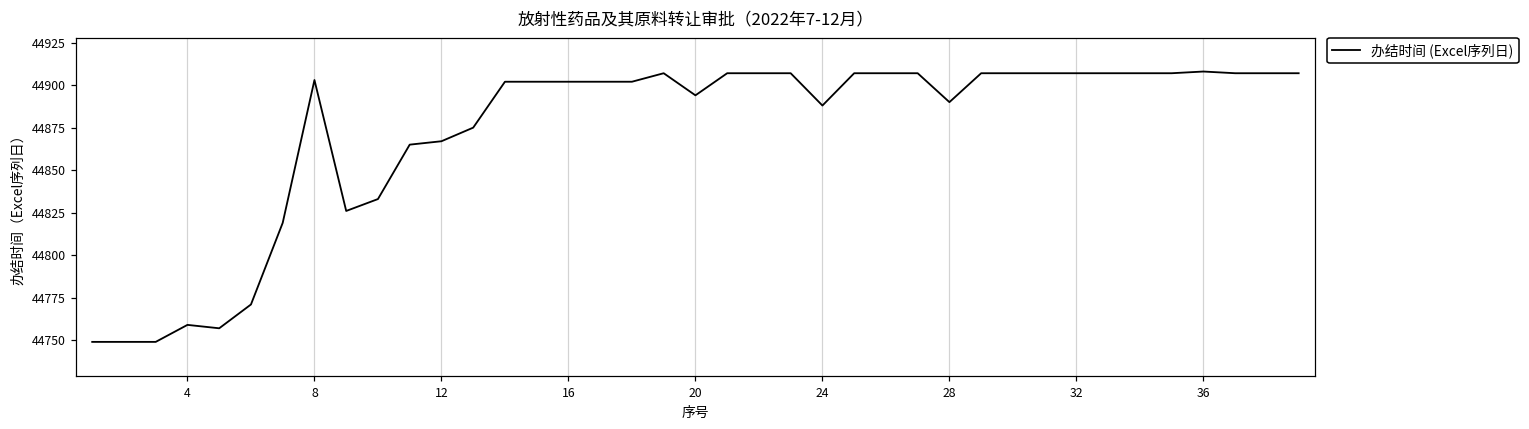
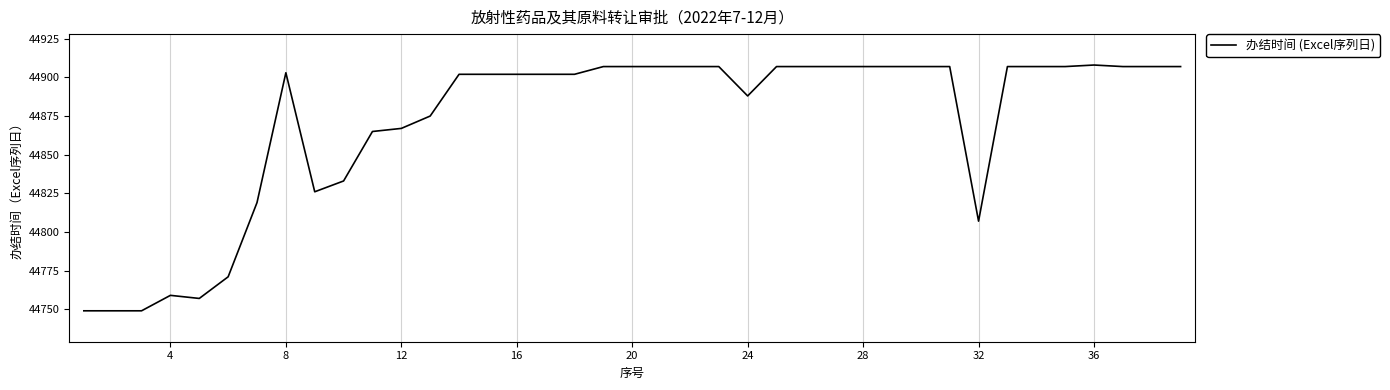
20: 44894 -> 44907
28: 44890 -> 44907
32: 44907 -> 44807
